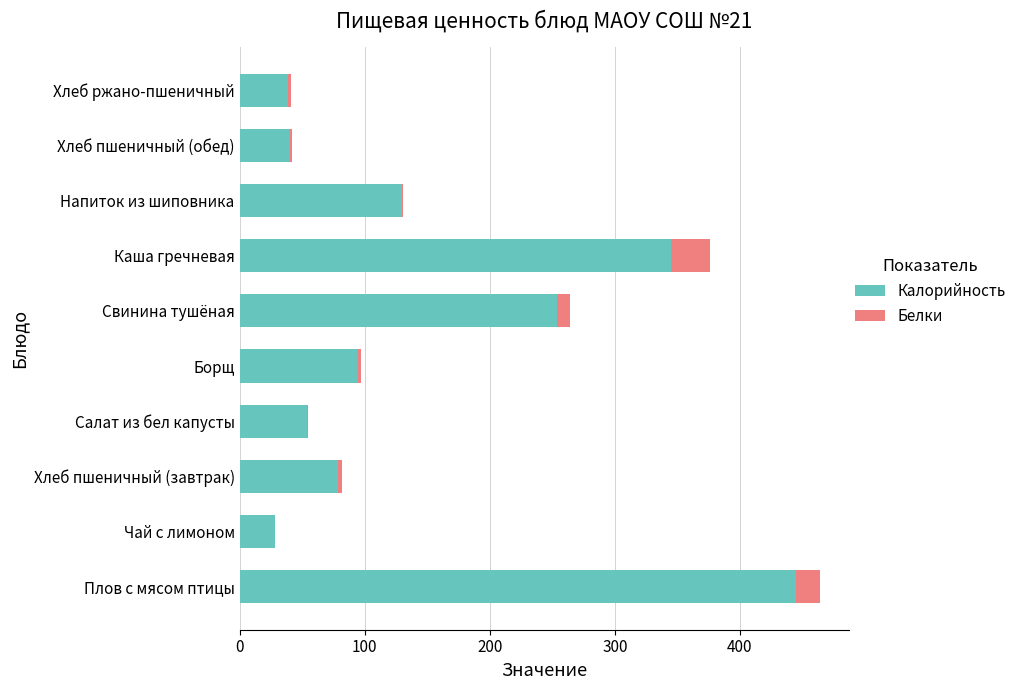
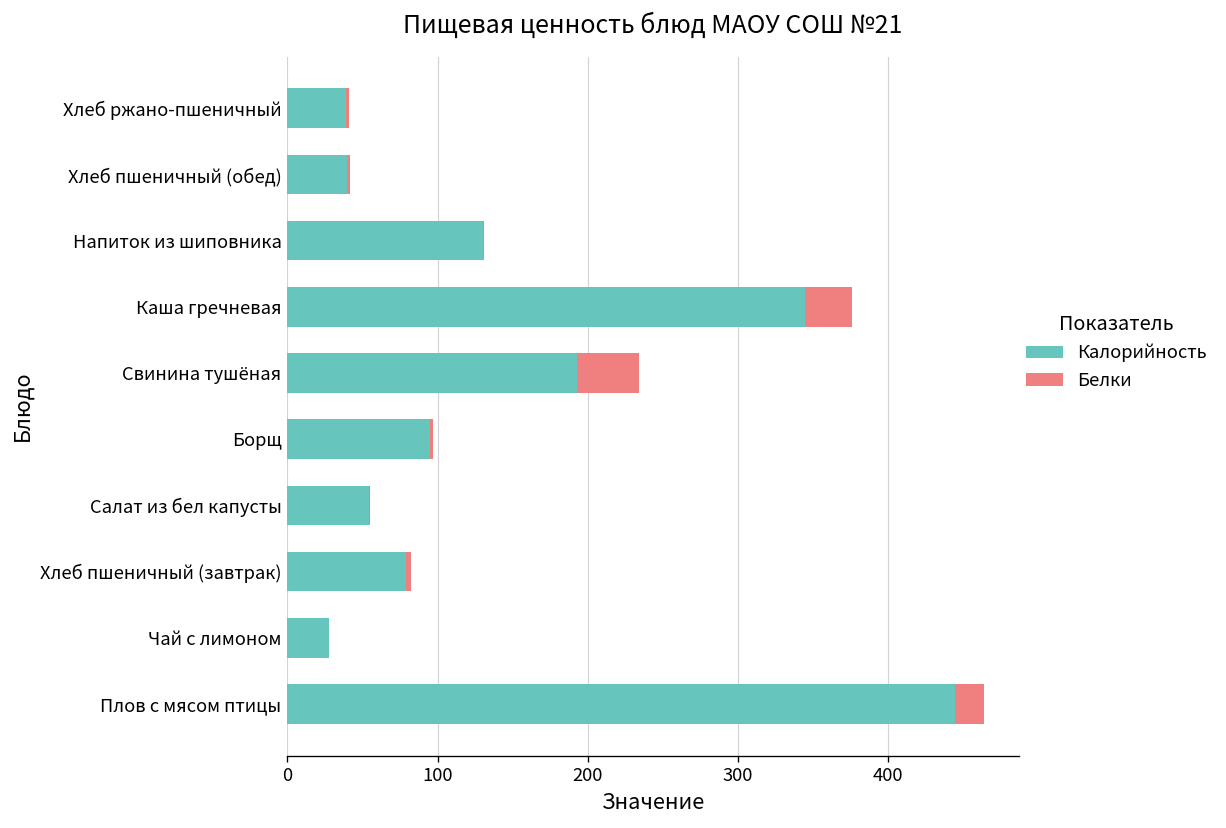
Калорийность, Свинина тушёная: 254 -> 193
Белки, Свинина тушёная: 10 -> 41
